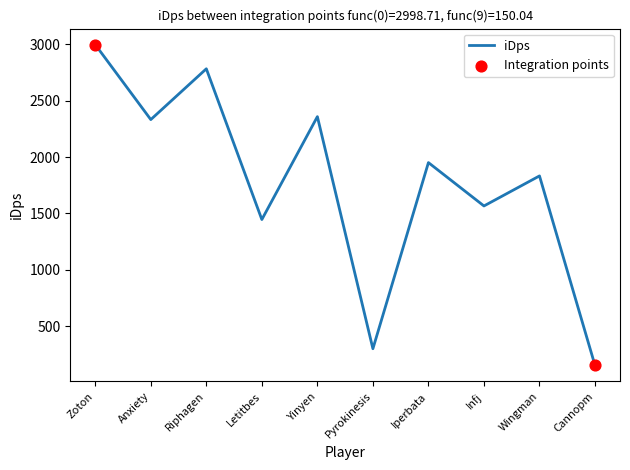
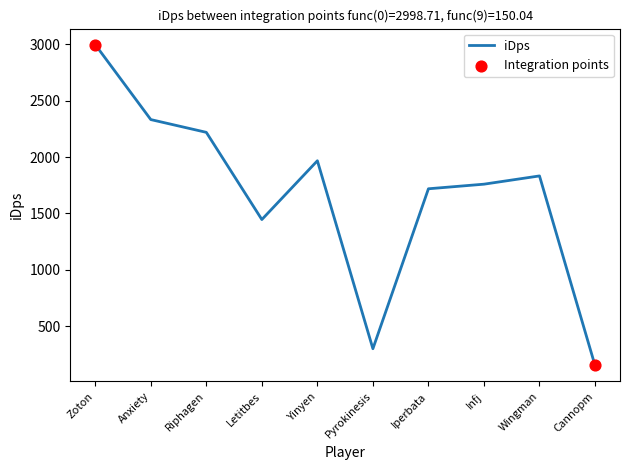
iDps, Riphagen: 2780 -> 2220
iDps, Yinyen: 2360 -> 1970
iDps, Iperbata: 1950 -> 1720
iDps, Infj: 1570 -> 1760
